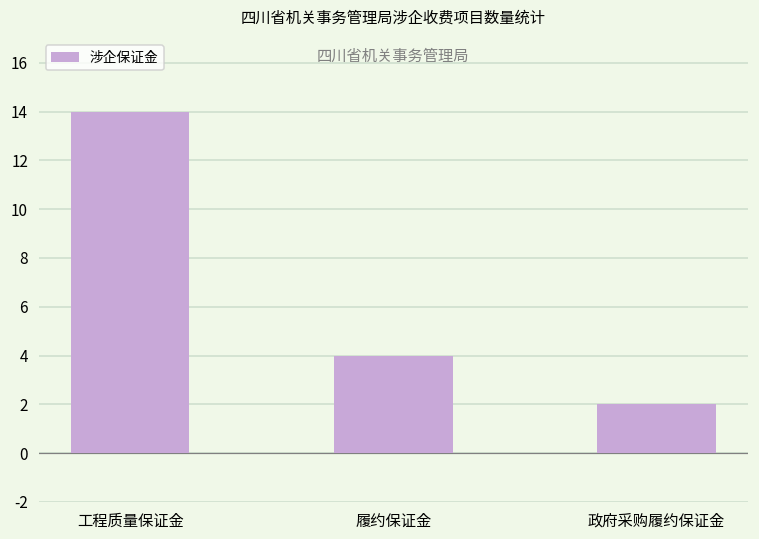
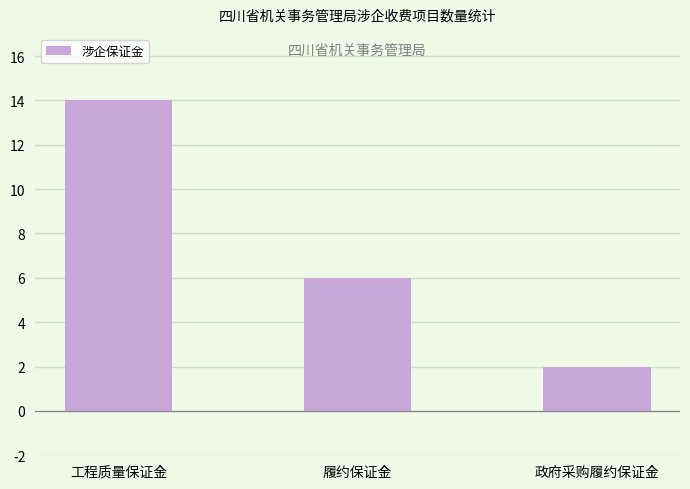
履约保证金: 4 -> 6
